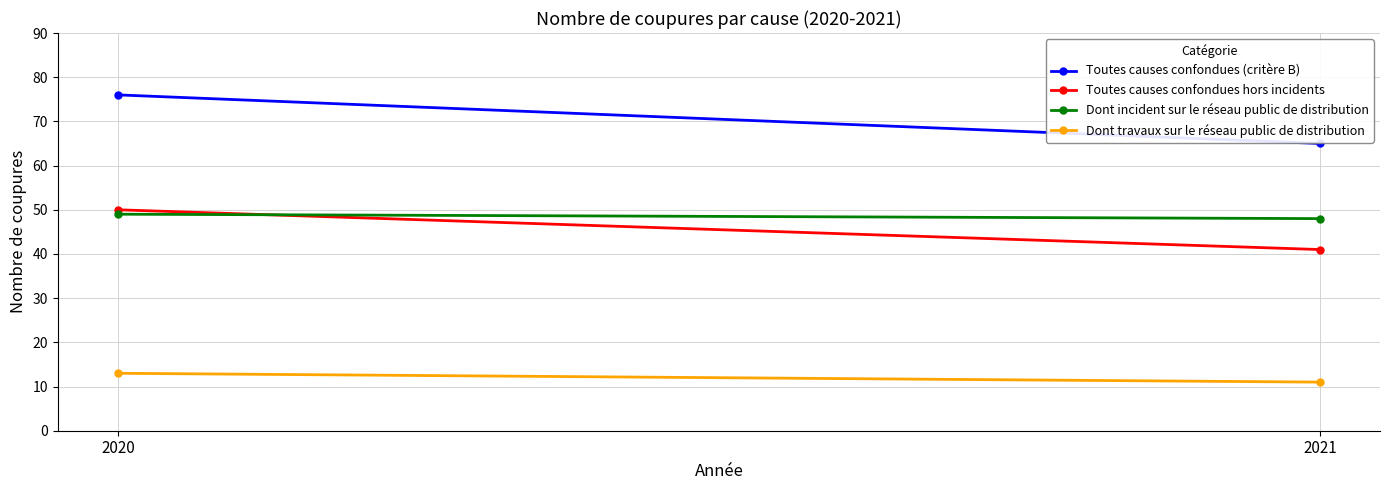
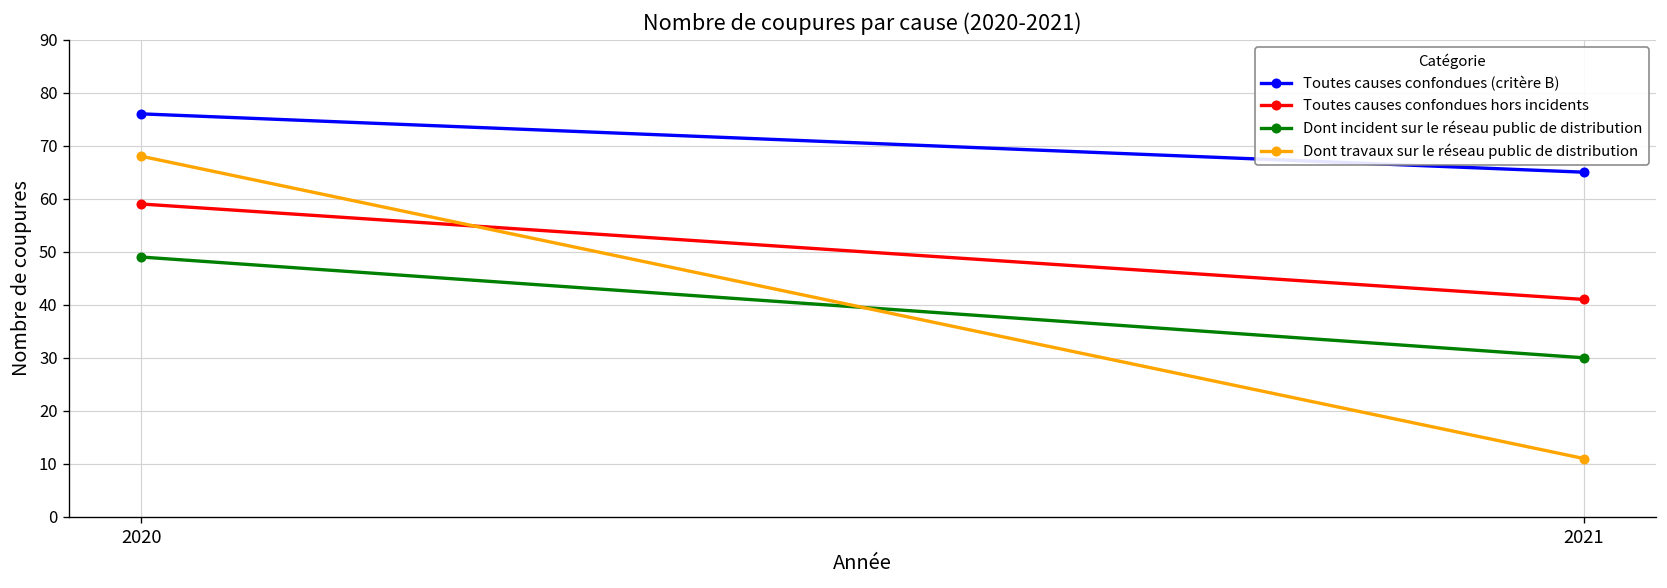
Toutes causes confondues hors incidents, 2020: 50 -> 59
Dont travaux sur le réseau public de distribution, 2020: 13 -> 68
Dont incident sur le réseau public de distribution, 2021: 48 -> 30
